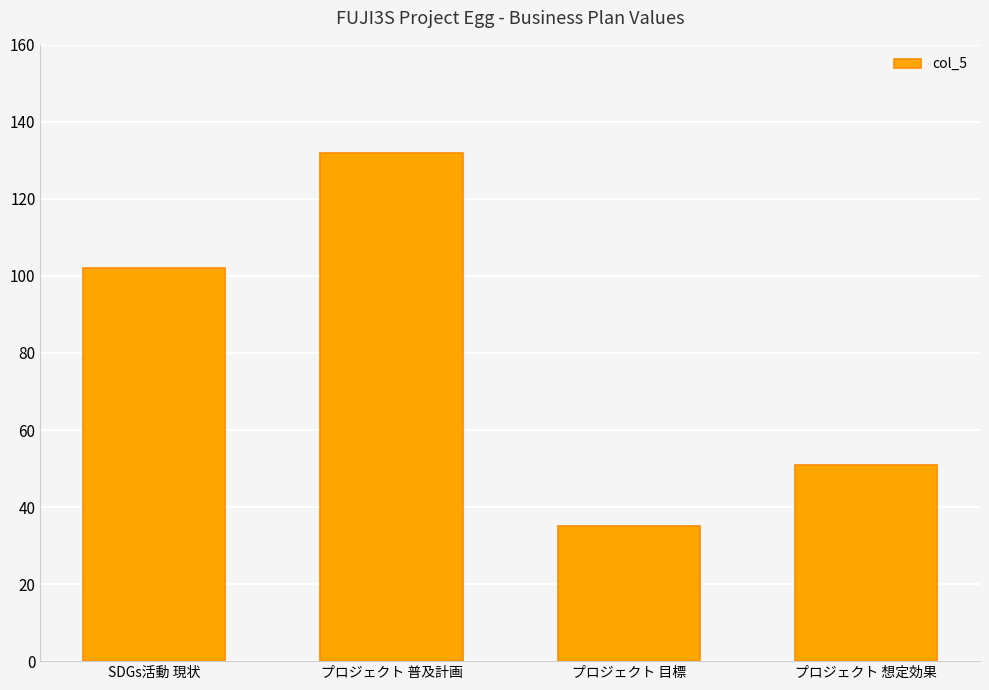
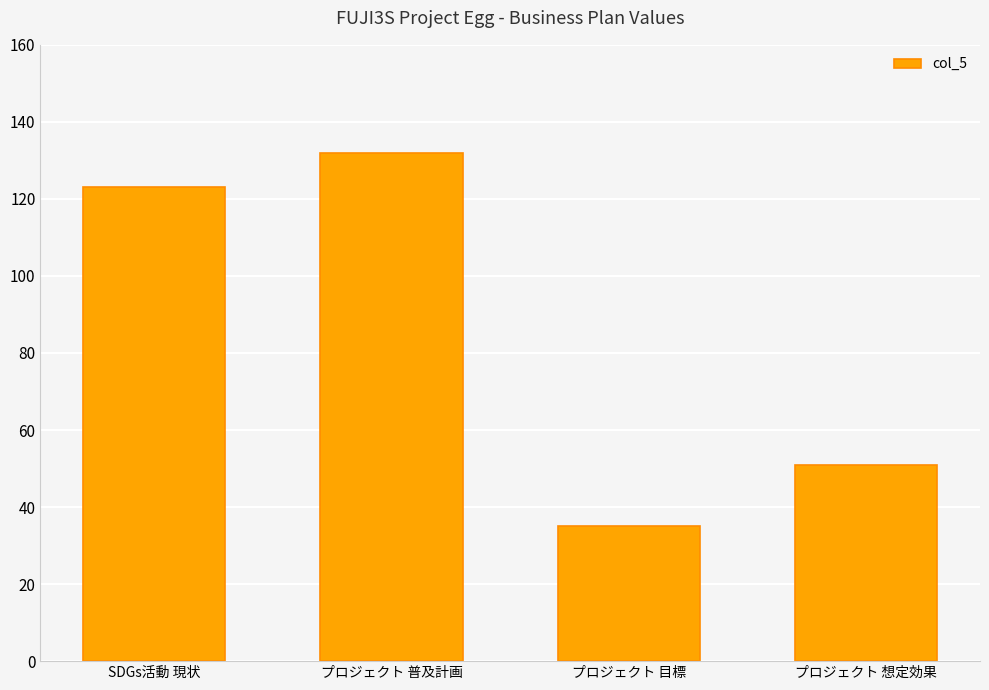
SDGs活動 現状: 102 -> 123
